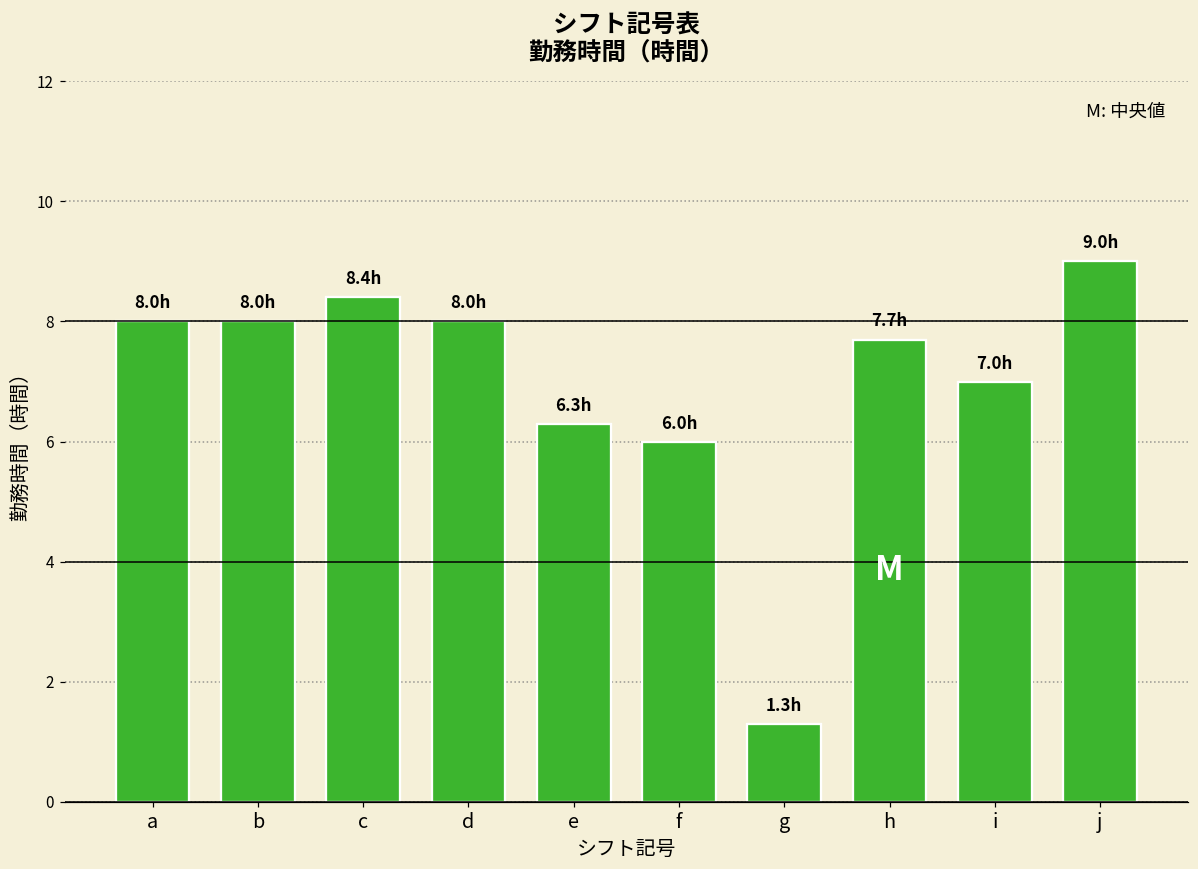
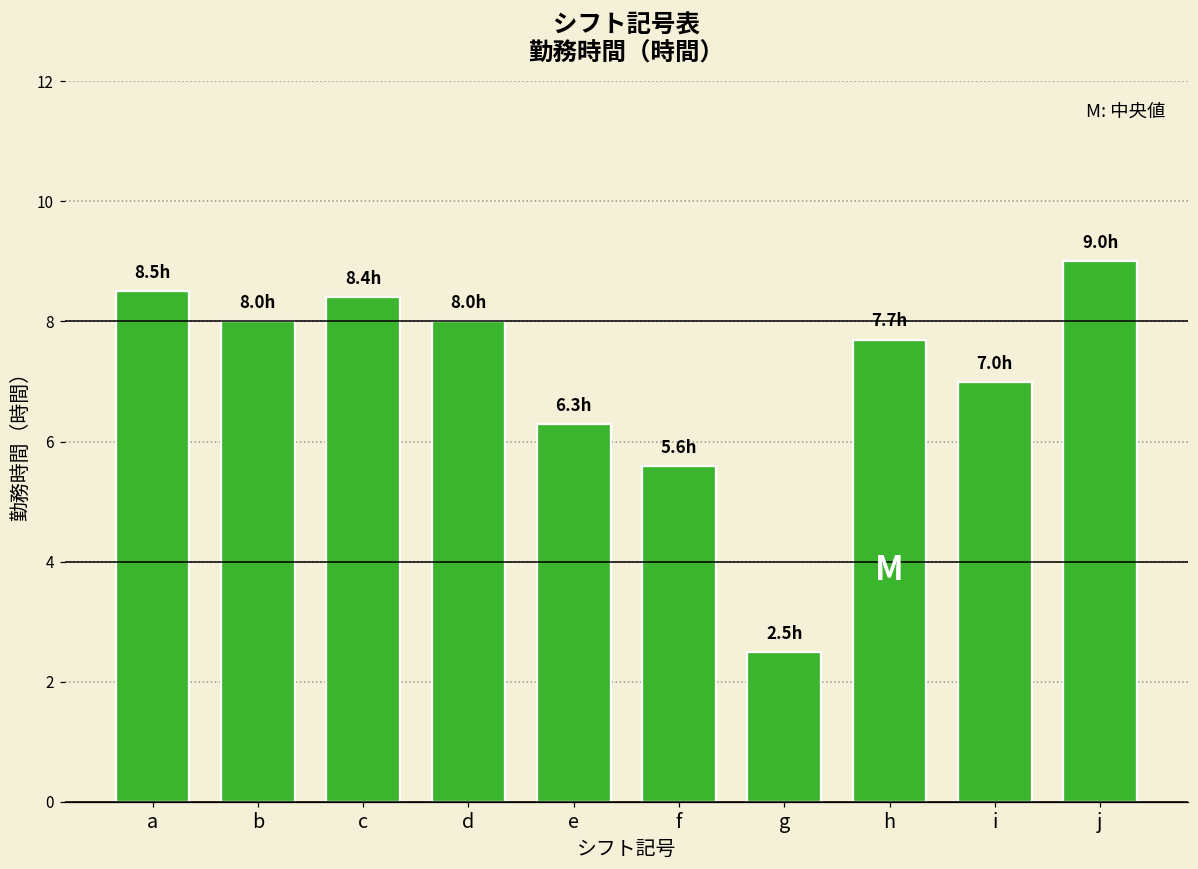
a: 8.0h -> 8.5h
f: 6.0h -> 5.6h
g: 1.3h -> 2.5h
